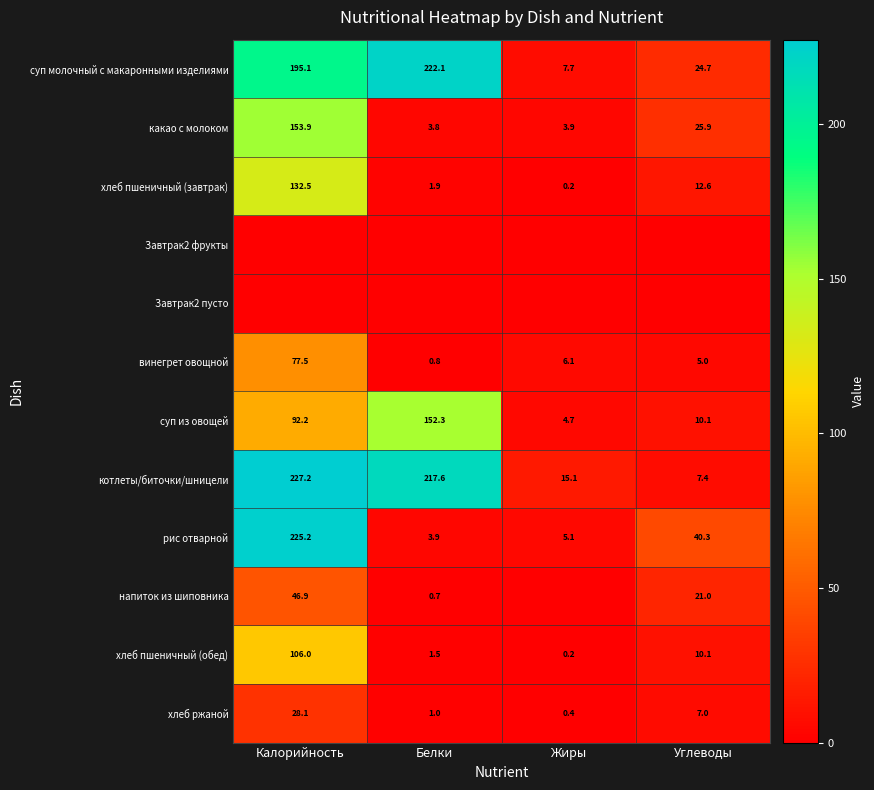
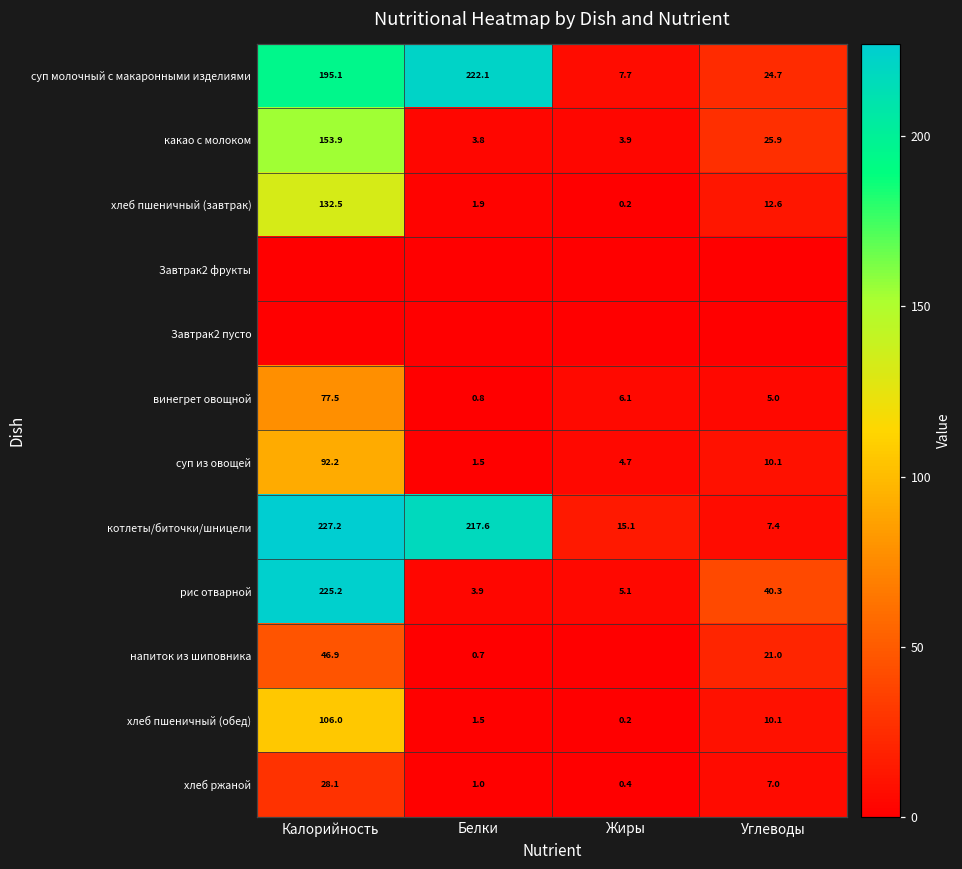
суп из овощей, Белки: 152.3 -> 1.5
